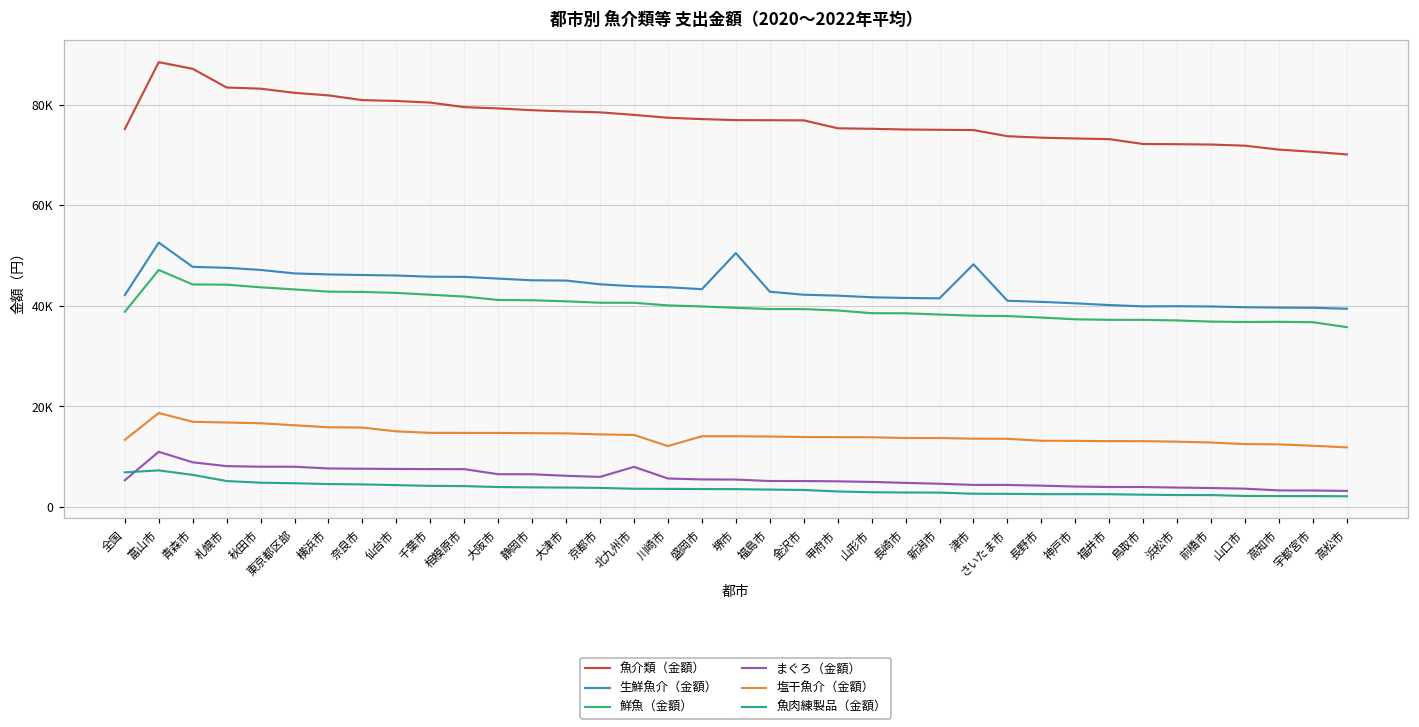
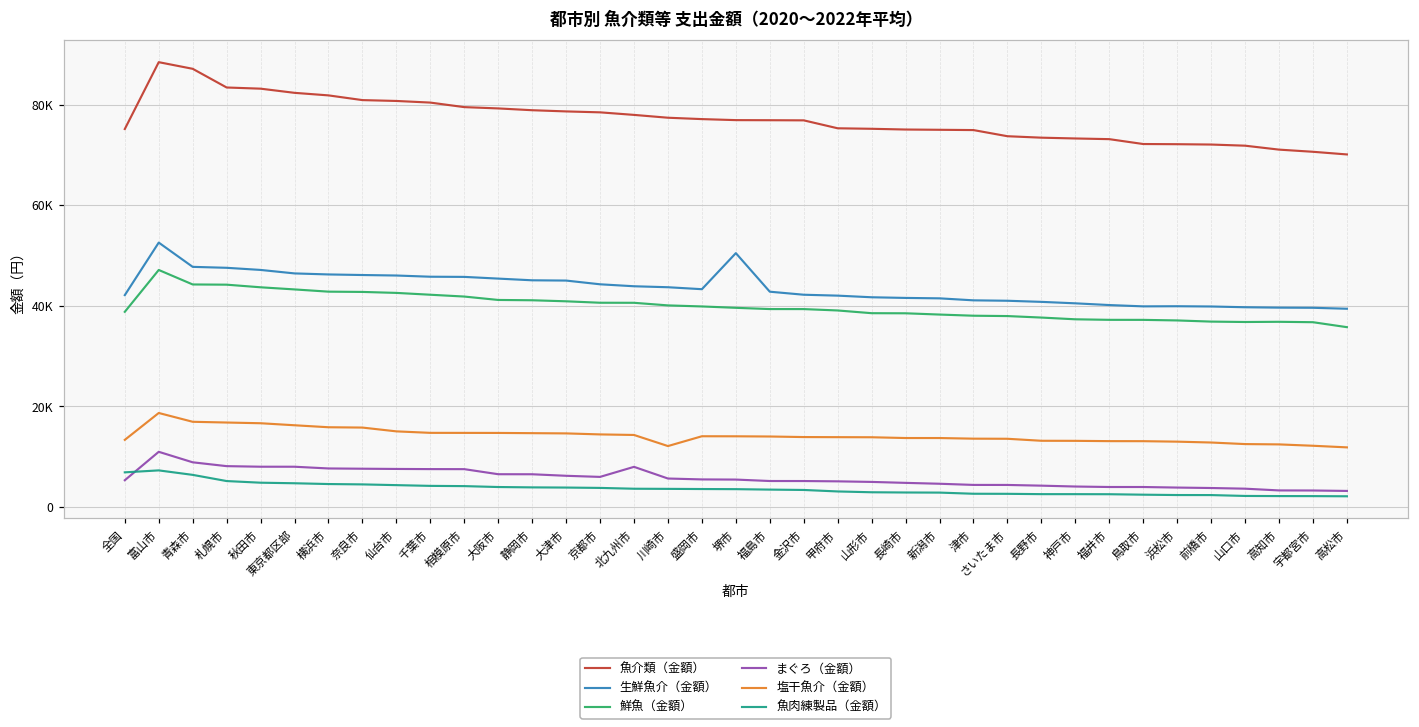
生鮮魚介（金額）, 津市: 48000 -> 41000
